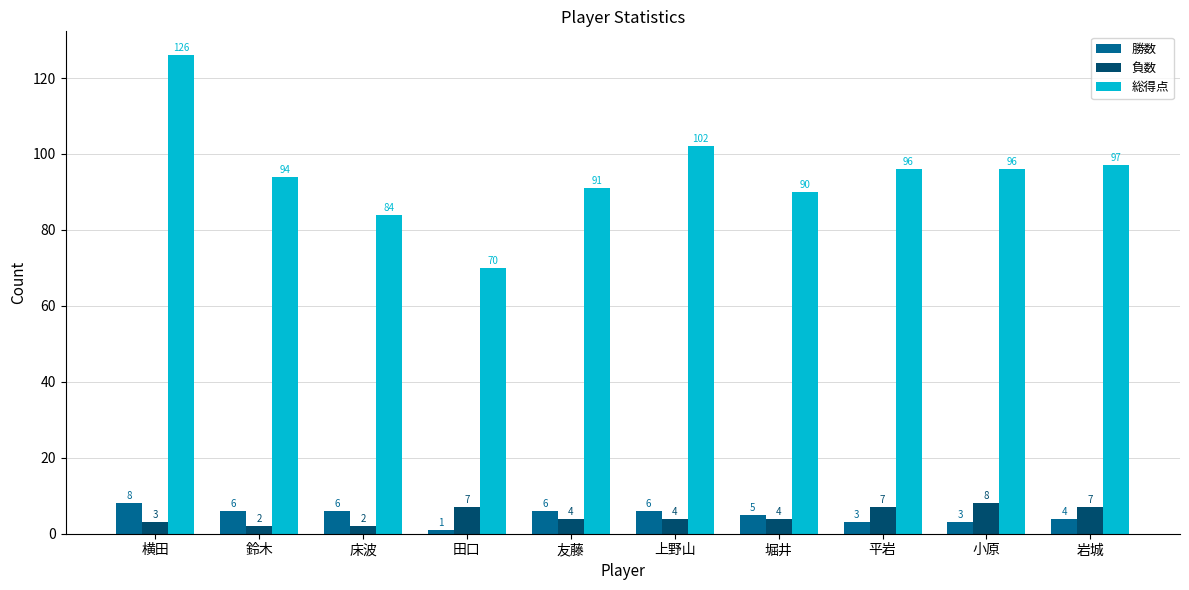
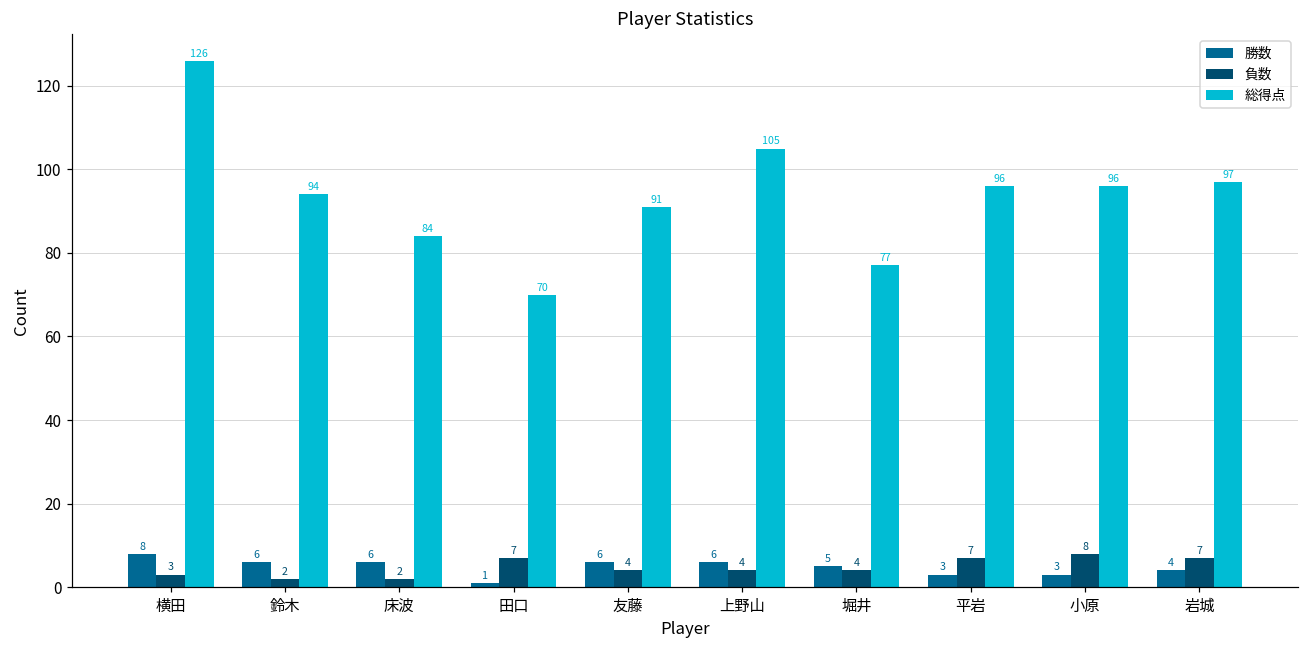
総得点, 上野山: 102 -> 105
総得点, 堀井: 90 -> 77
